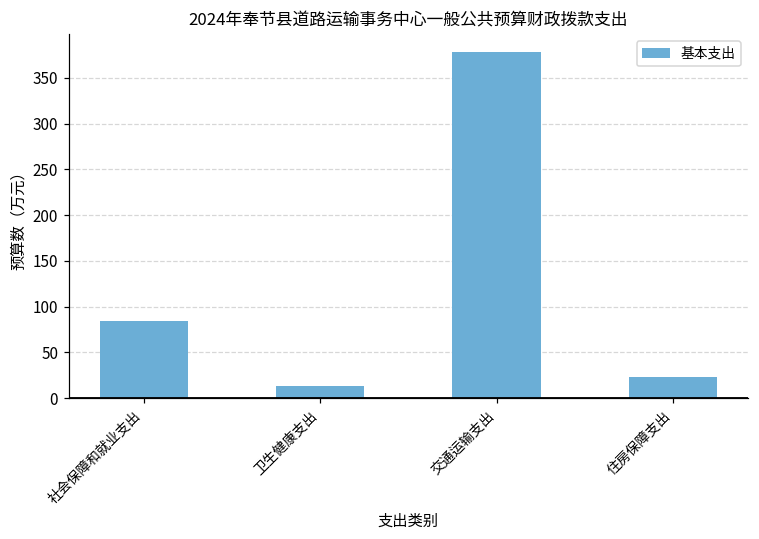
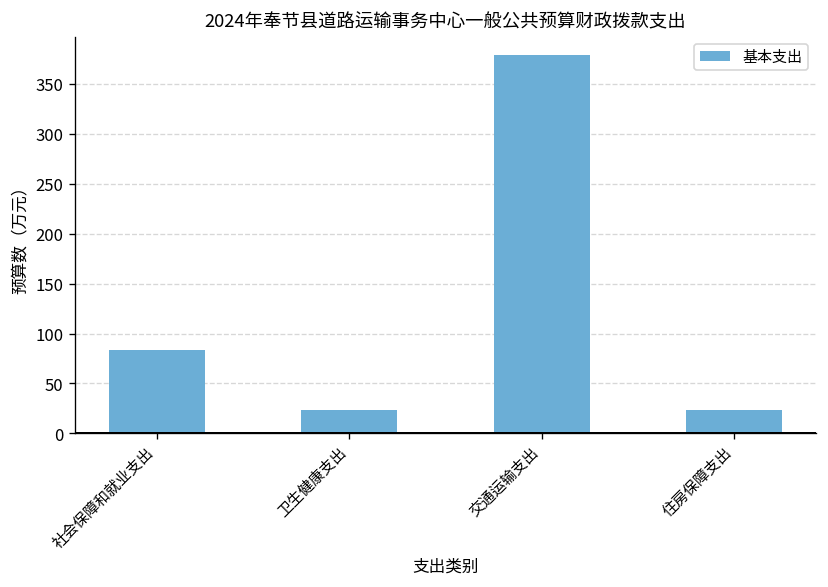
卫生健康支出: 10 -> 20
